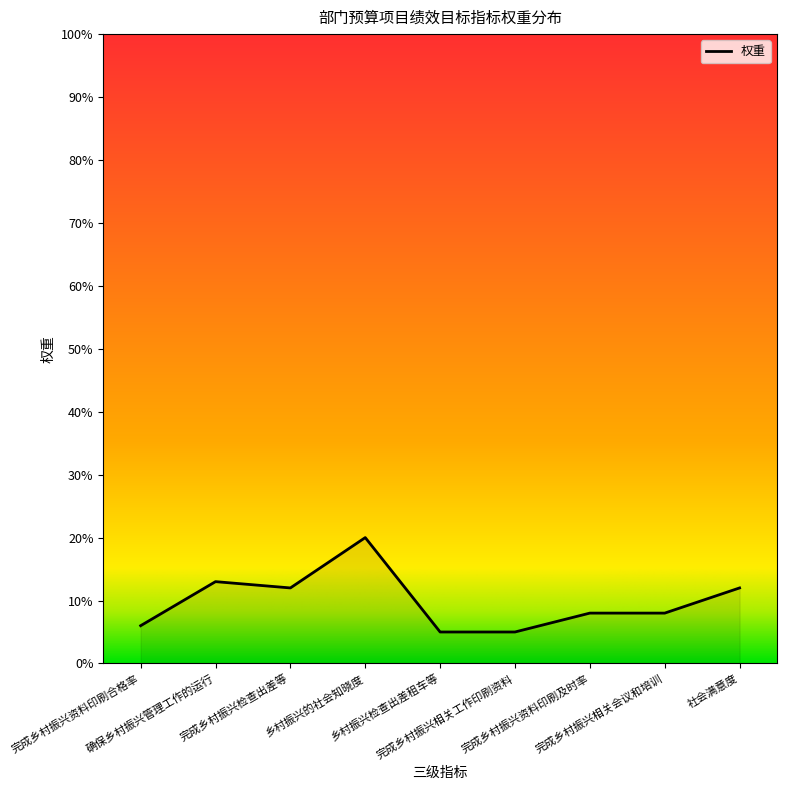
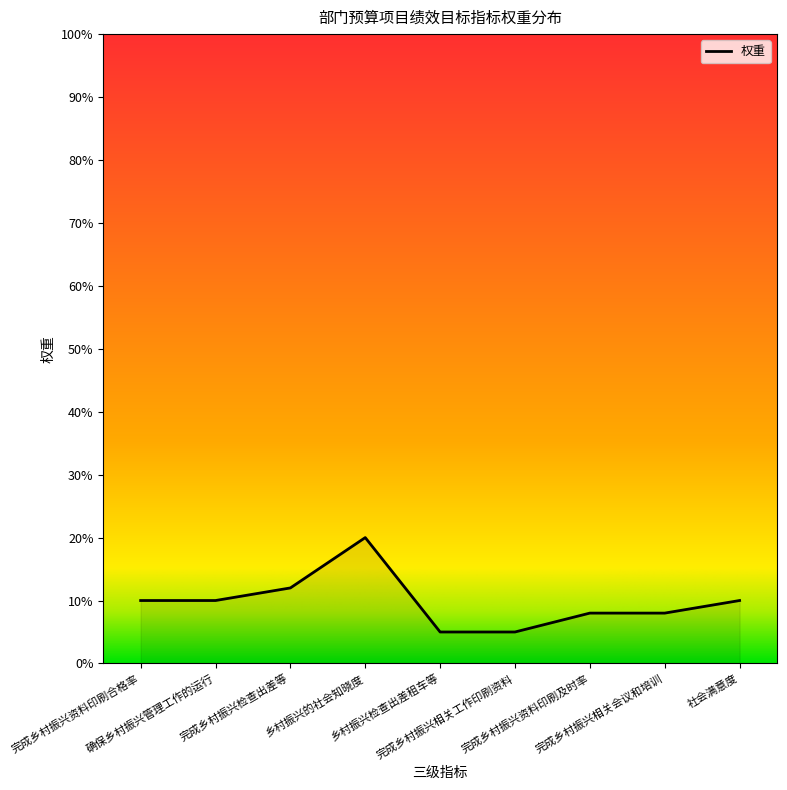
完成乡村振兴资料印刷合格率: 6% -> 10%
确保乡村振兴管理工作的运行: 13% -> 10%
社会满意度: 12% -> 10%
